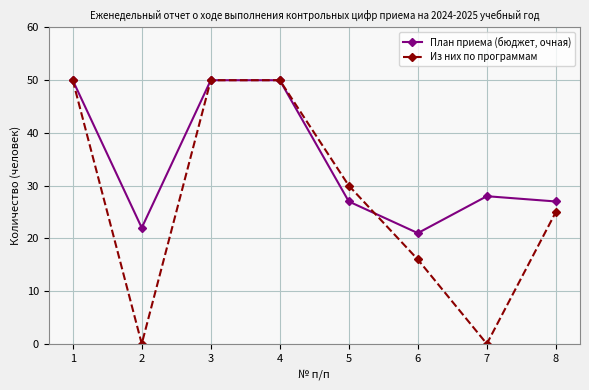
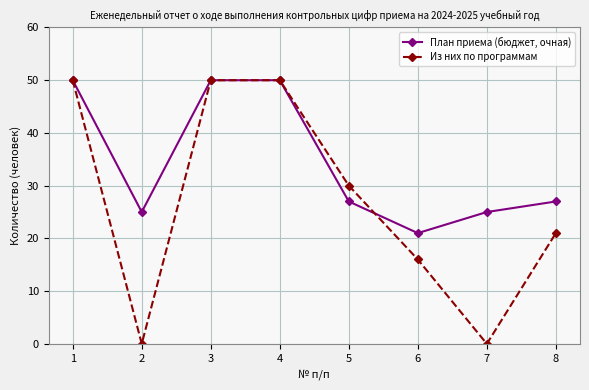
План приема (бюджет, очная), 2: 22 -> 25
План приема (бюджет, очная), 7: 28 -> 25
Из них по программам, 8: 25 -> 21
